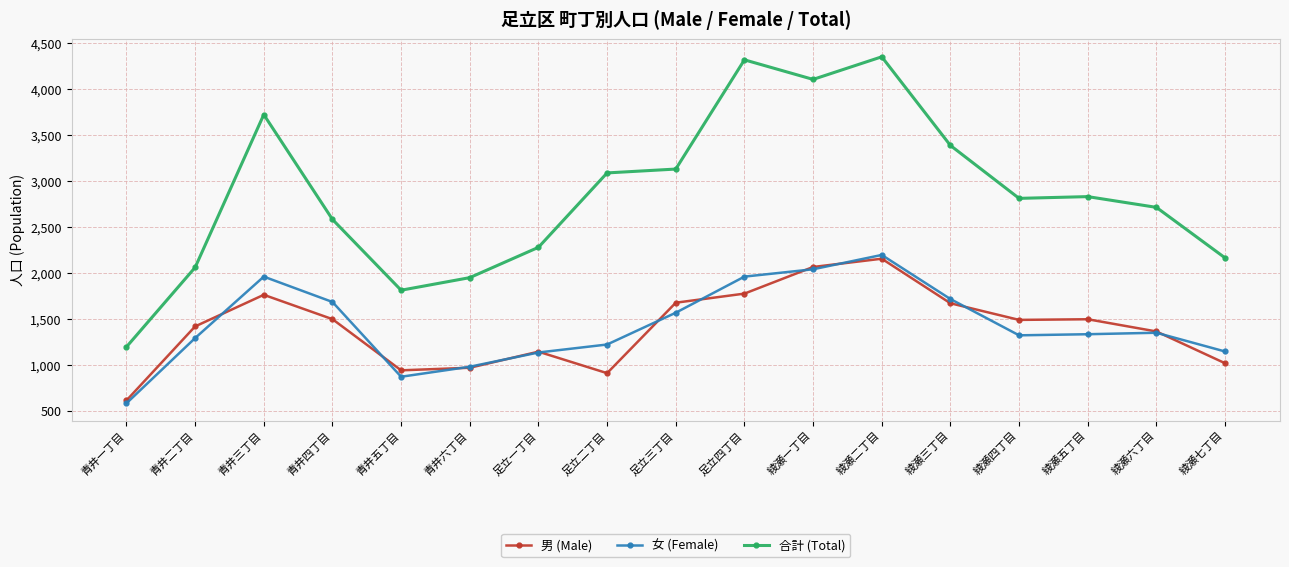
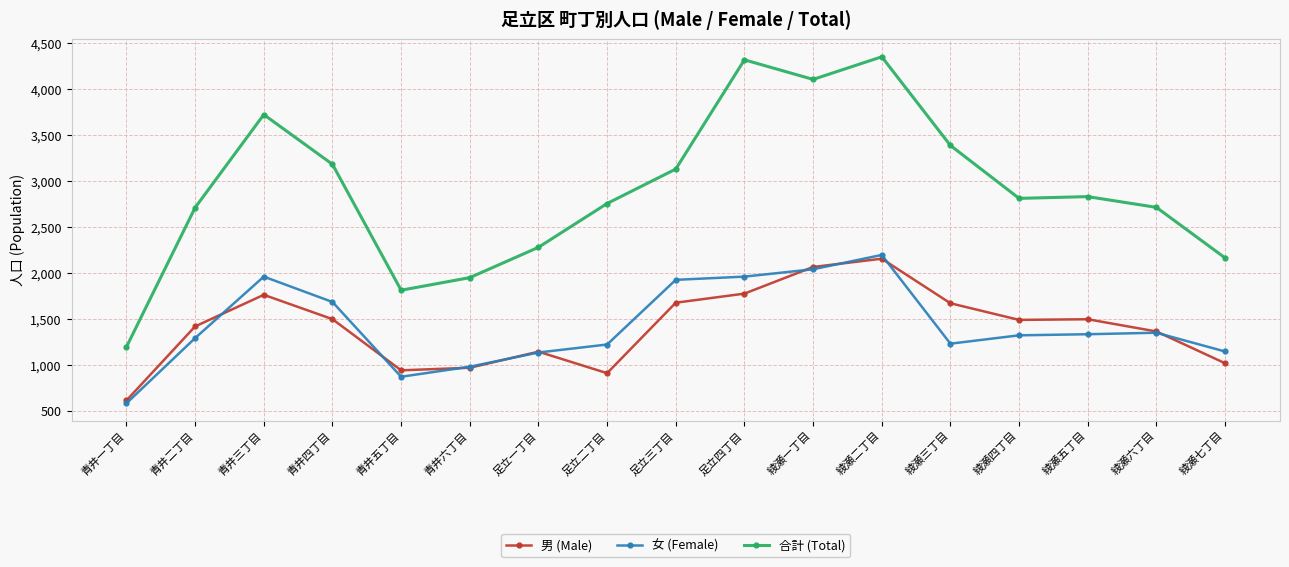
合計 (Total), 青井二丁目: 2,100 -> 2,700
合計 (Total), 青井四丁目: 2,600 -> 3,200
合計 (Total), 足立二丁目: 3,100 -> 2,800
女 (Female), 足立三丁目: 1,600 -> 1,900
女 (Female), 綾瀬三丁目: 1,700 -> 1,200
